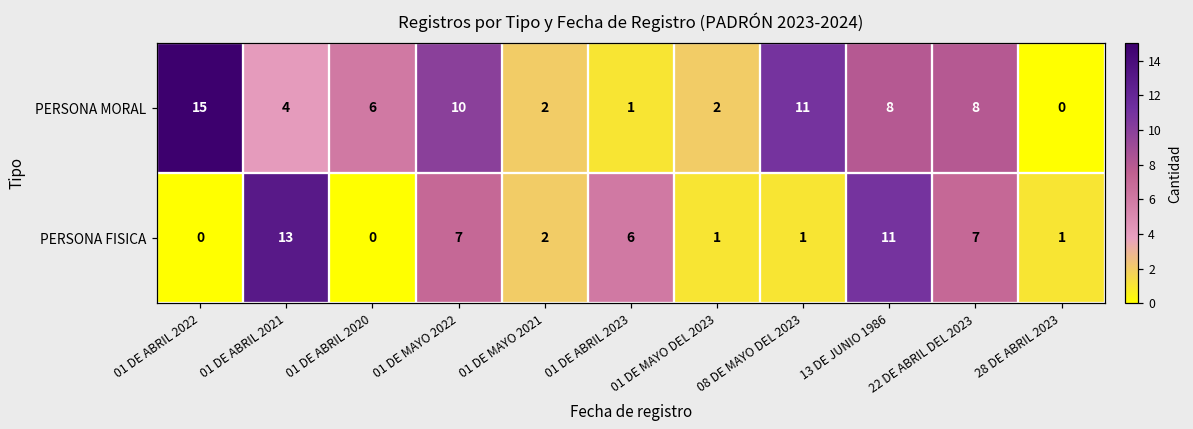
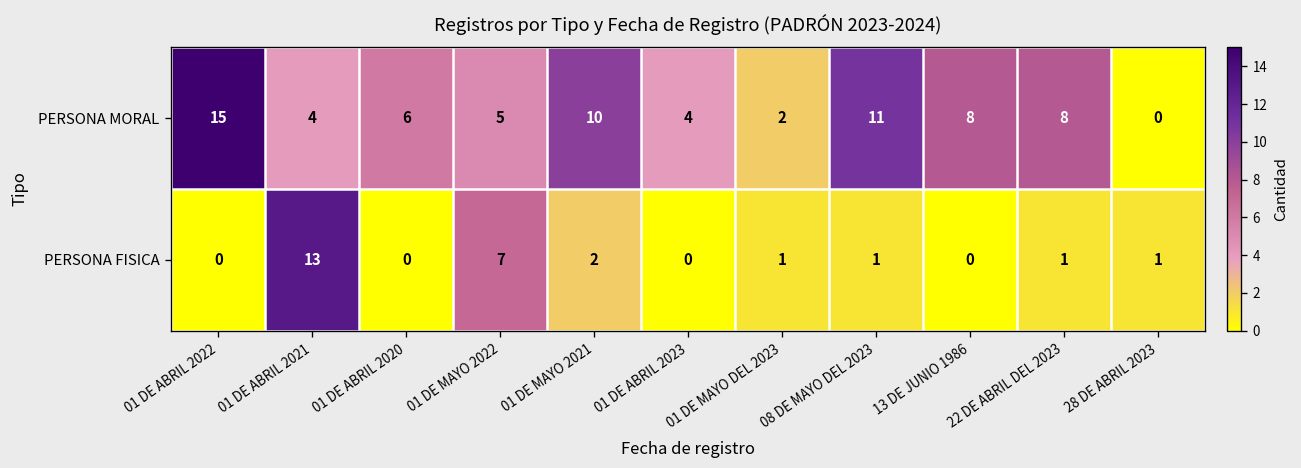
PERSONA MORAL, 01 DE MAYO 2022: 10 -> 5
PERSONA MORAL, 01 DE MAYO 2021: 2 -> 10
PERSONA MORAL, 01 DE ABRIL 2023: 1 -> 4
PERSONA FISICA, 01 DE ABRIL 2023: 6 -> 0
PERSONA FISICA, 13 DE JUNIO 1986: 11 -> 0
PERSONA FISICA, 22 DE ABRIL DEL 2023: 7 -> 1
